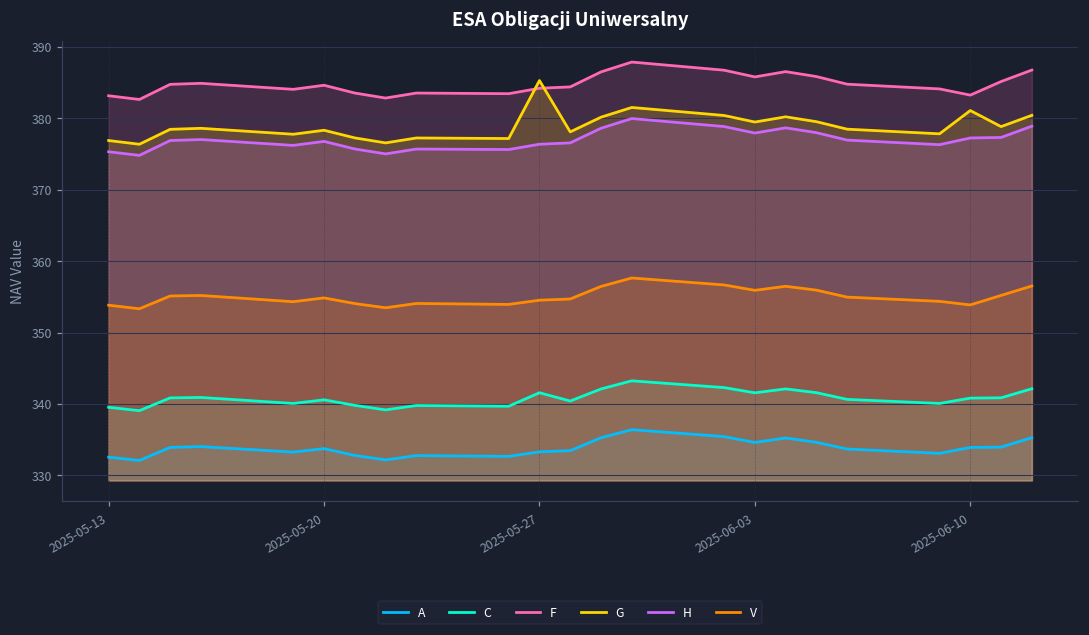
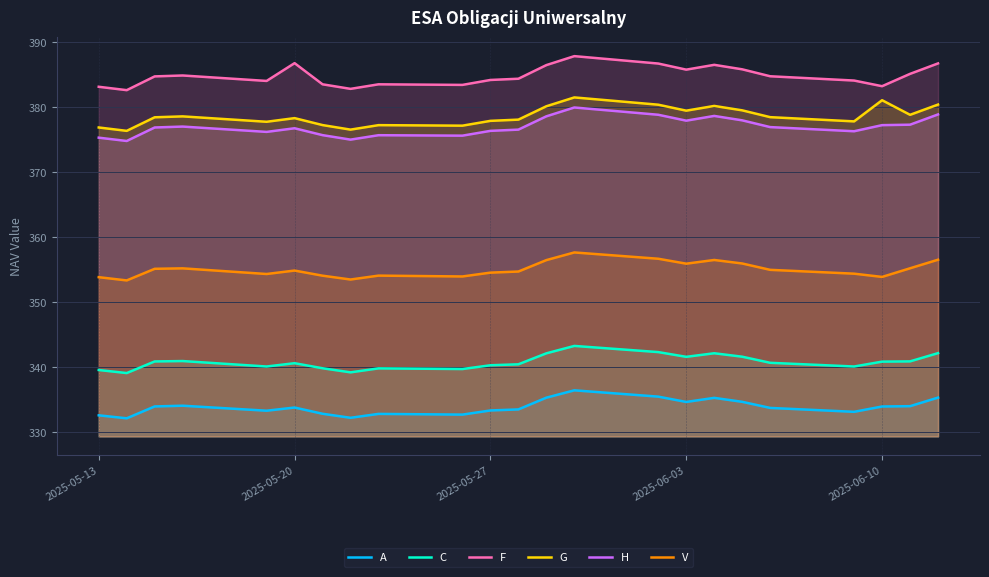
F, 2025-05-20: 385 -> 387
C, 2025-05-27: 342 -> 340
G, 2025-05-27: 385 -> 378
